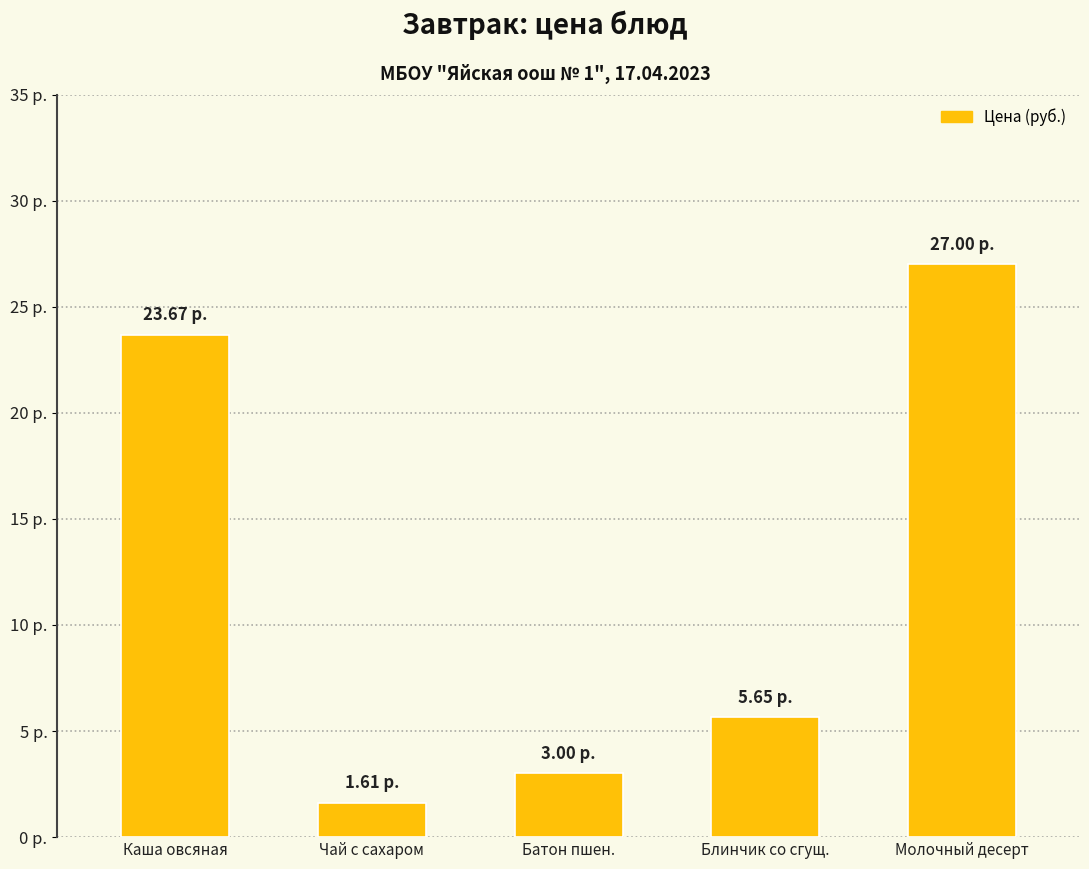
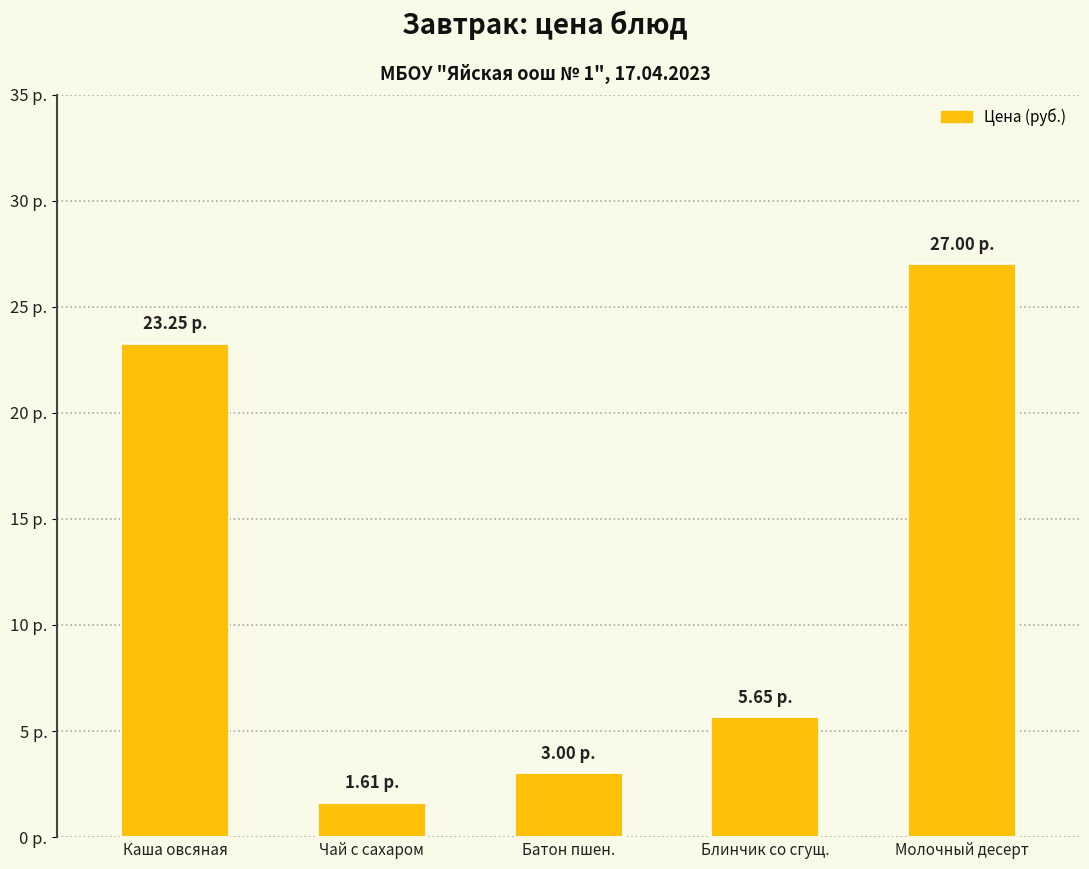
Каша овсяная: 23.67 -> 23.25
